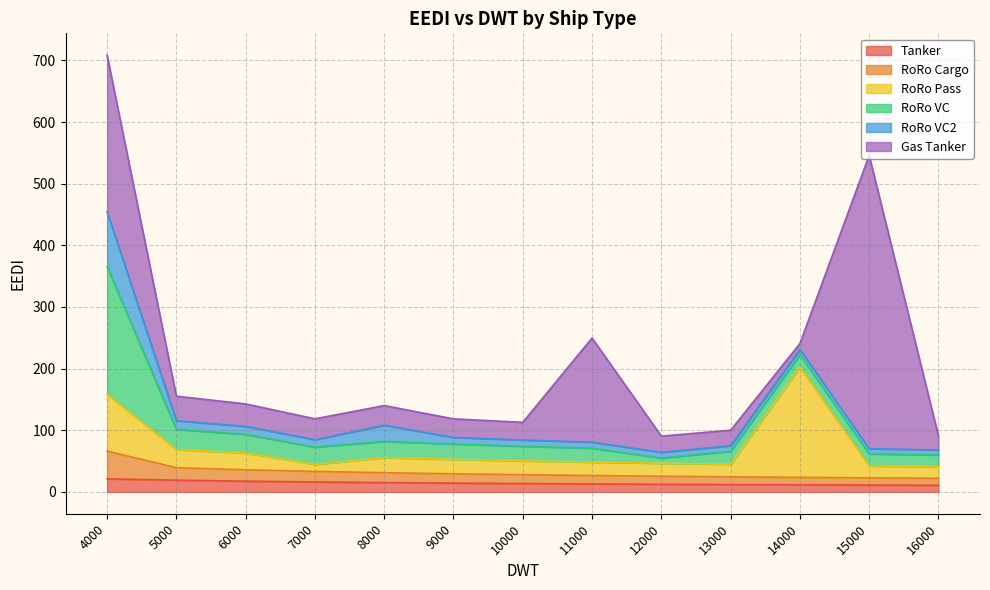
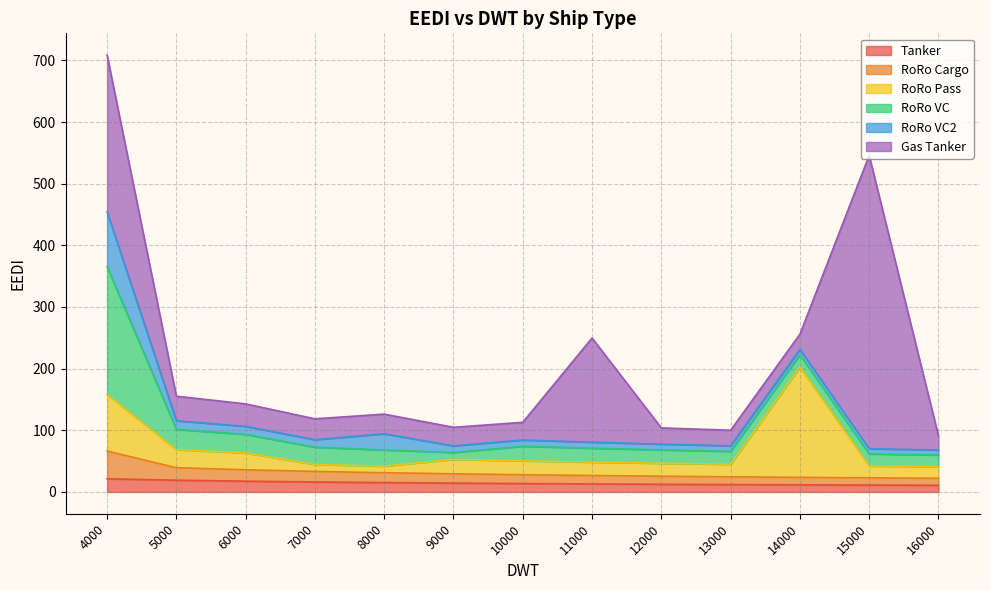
RoRo Pass, 8000: 20 -> 10
RoRo VC, 9000: 20 -> 10
RoRo VC, 12000: 10 -> 20
Gas Tanker, 14000: 10 -> 20
